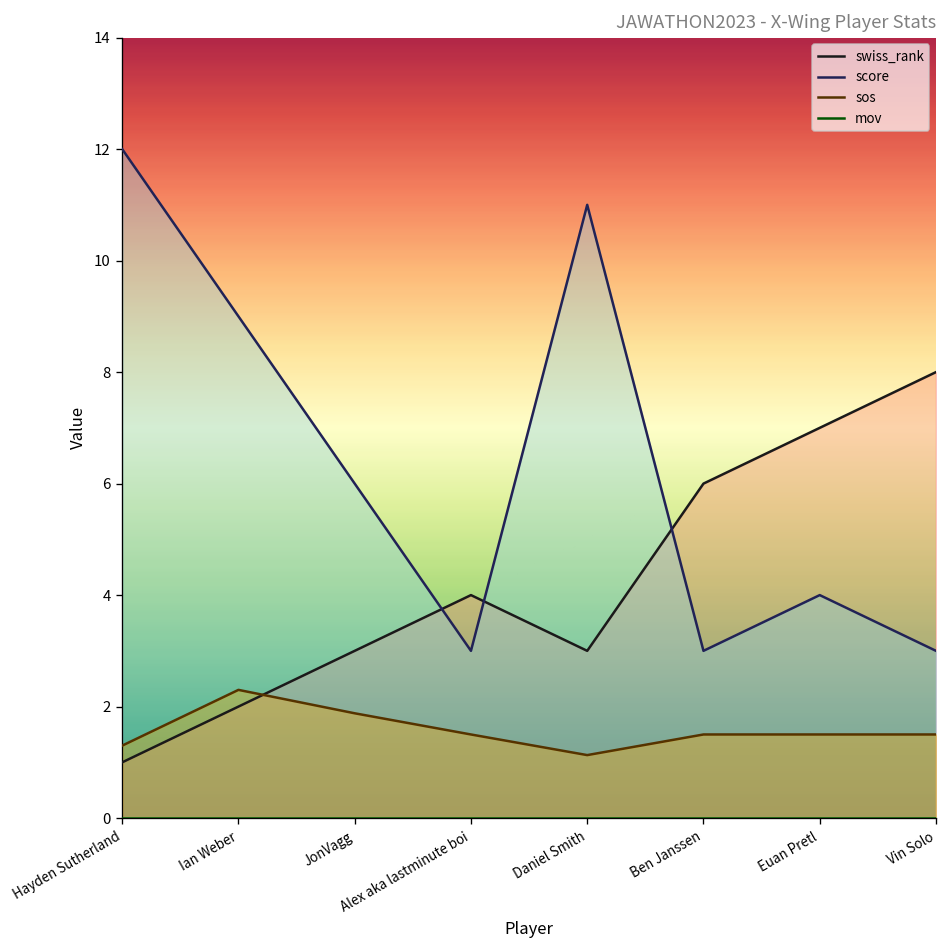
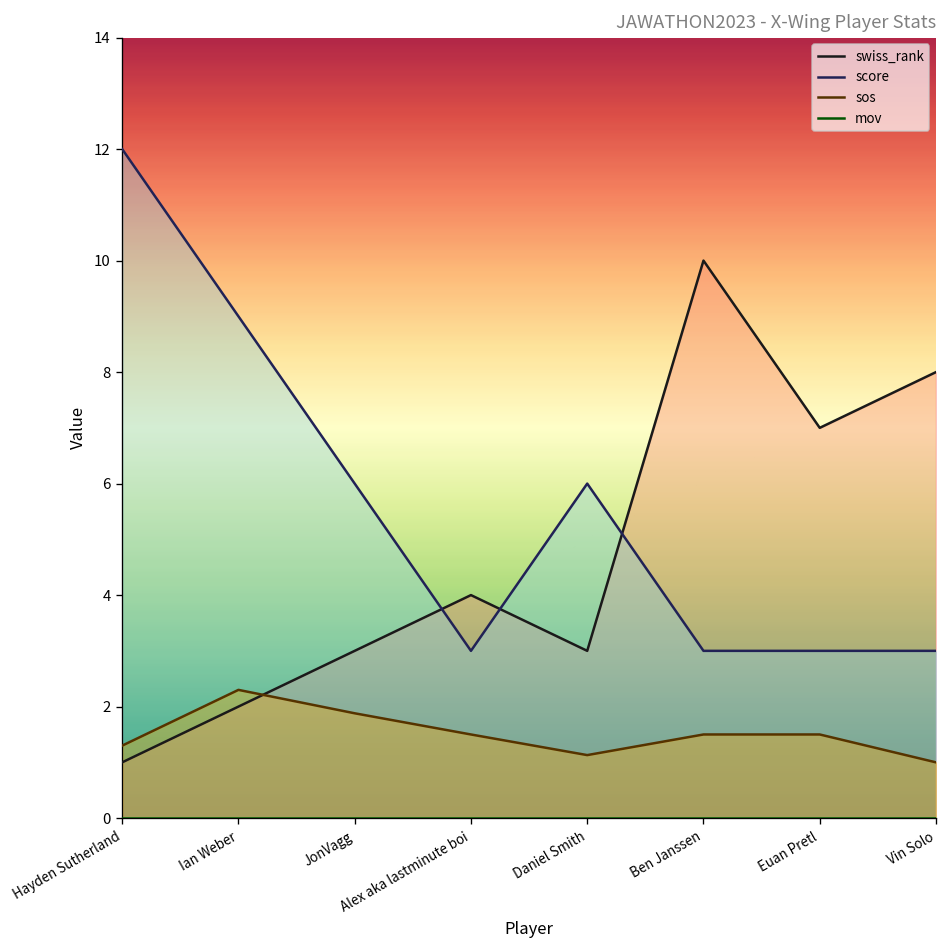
score, Daniel Smith: 11 -> 6
swiss_rank, Ben Janssen: 6 -> 10
score, Euan Pretl: 4 -> 3
sos, Vin Solo: 1.5 -> 1.0
